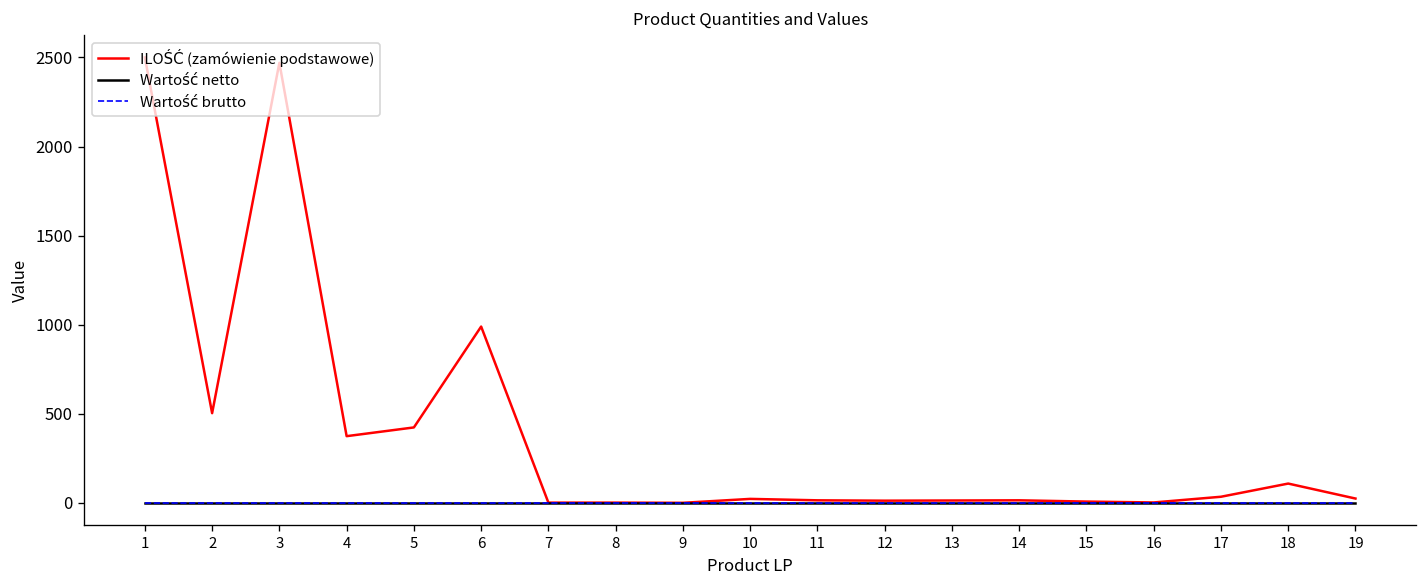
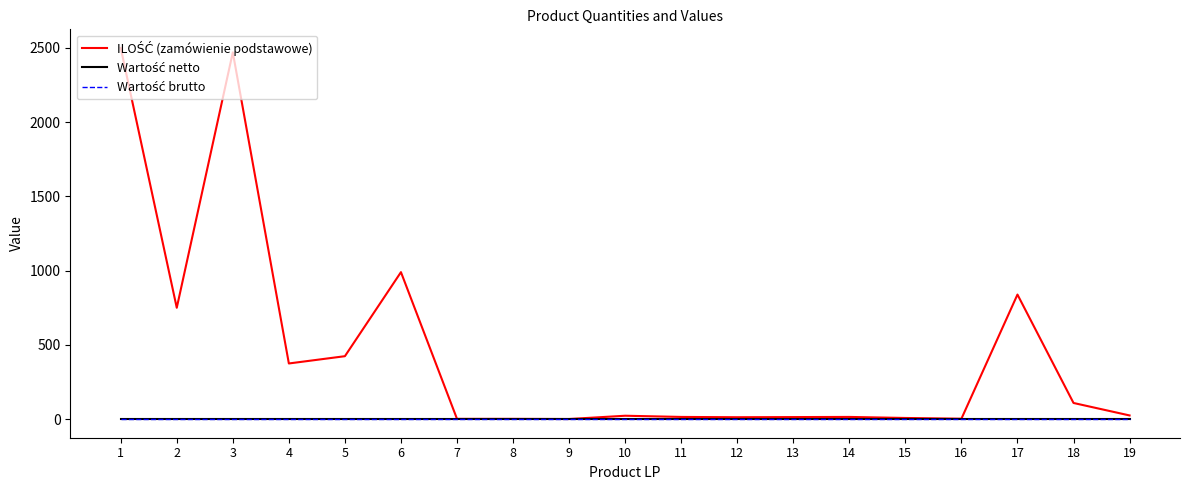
ILOŚĆ (zamówienie podstawowe), 2: 500 -> 750
ILOŚĆ (zamówienie podstawowe), 17: 40 -> 840
